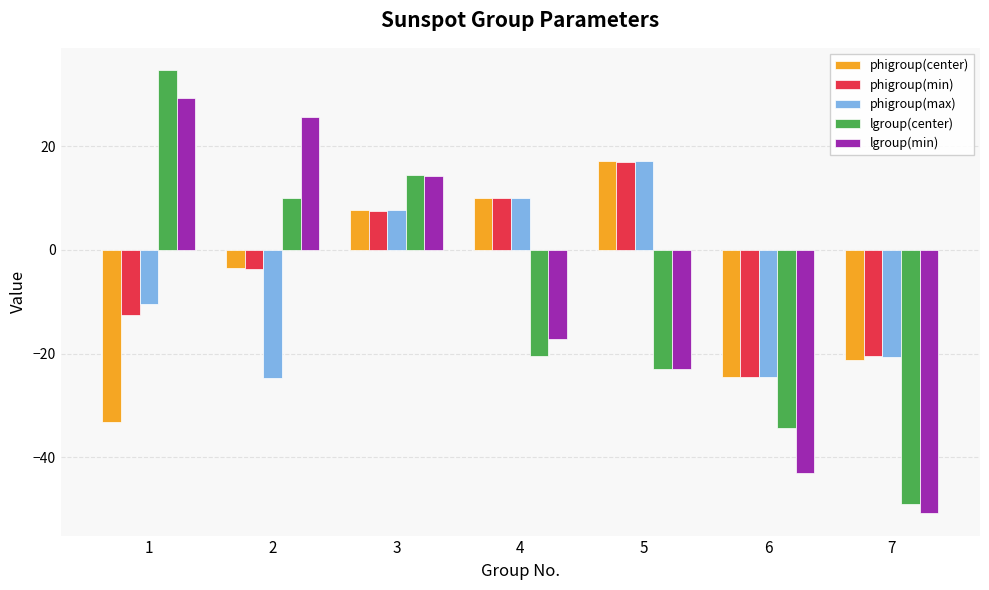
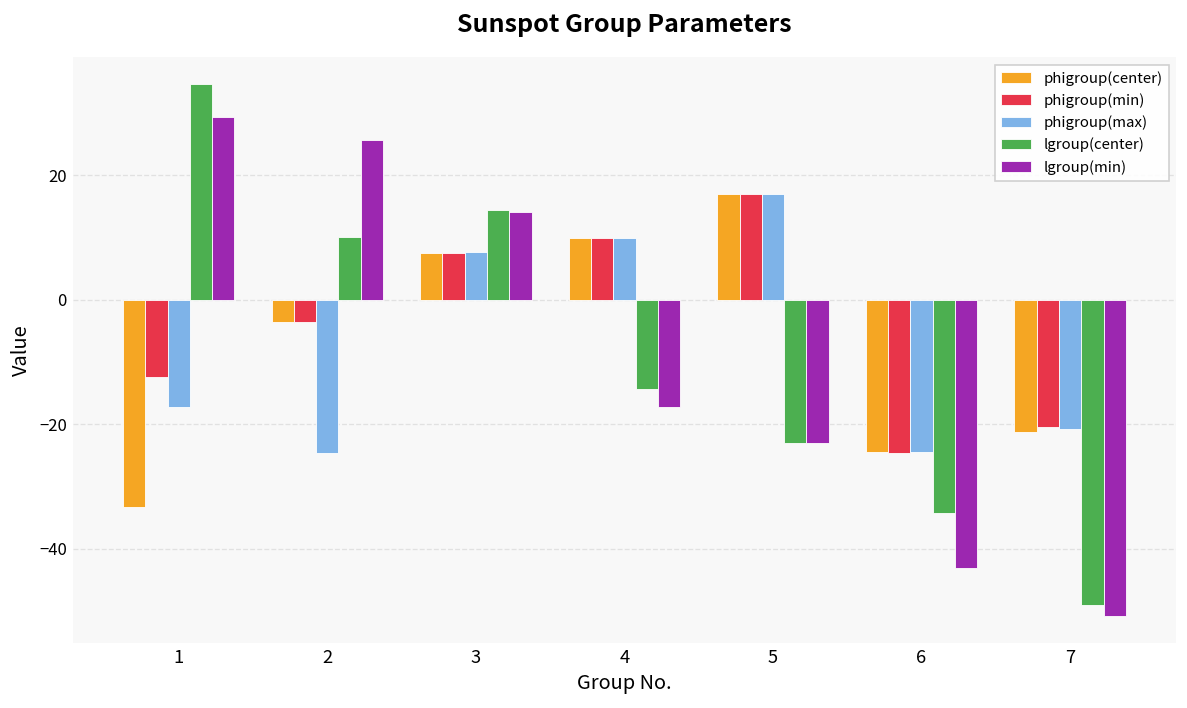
phigroup(max), 1: -11 -> -17
lgroup(center), 4: -20 -> -14
